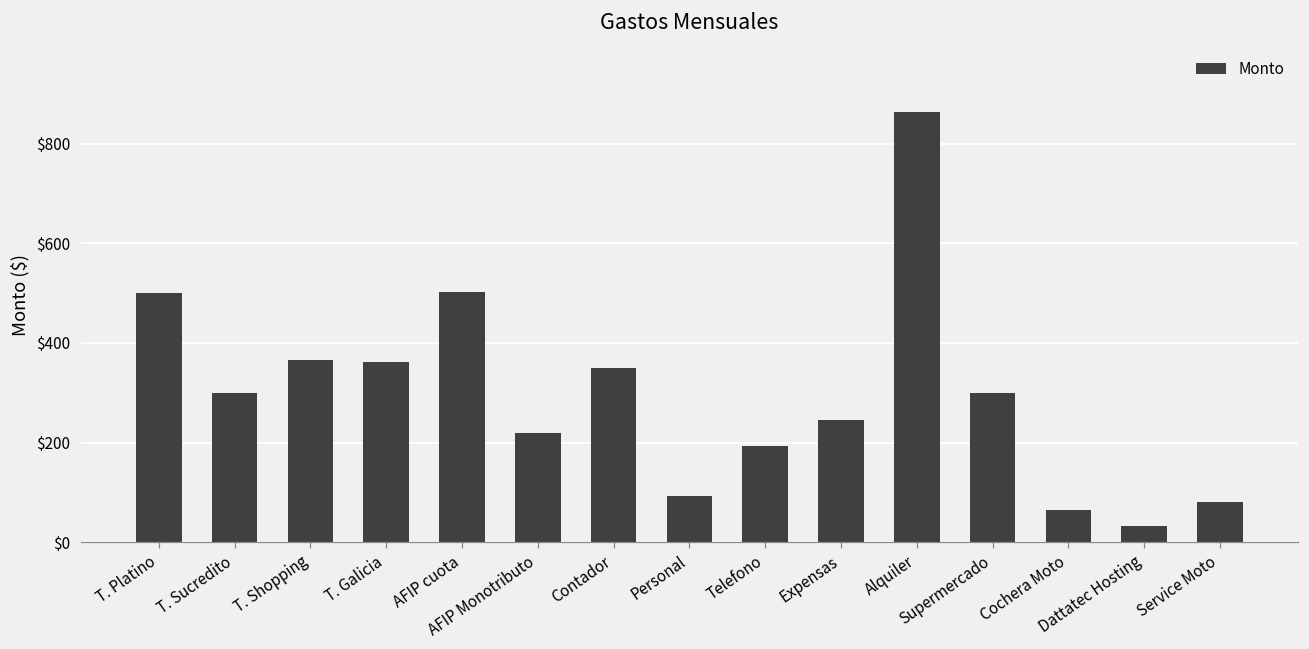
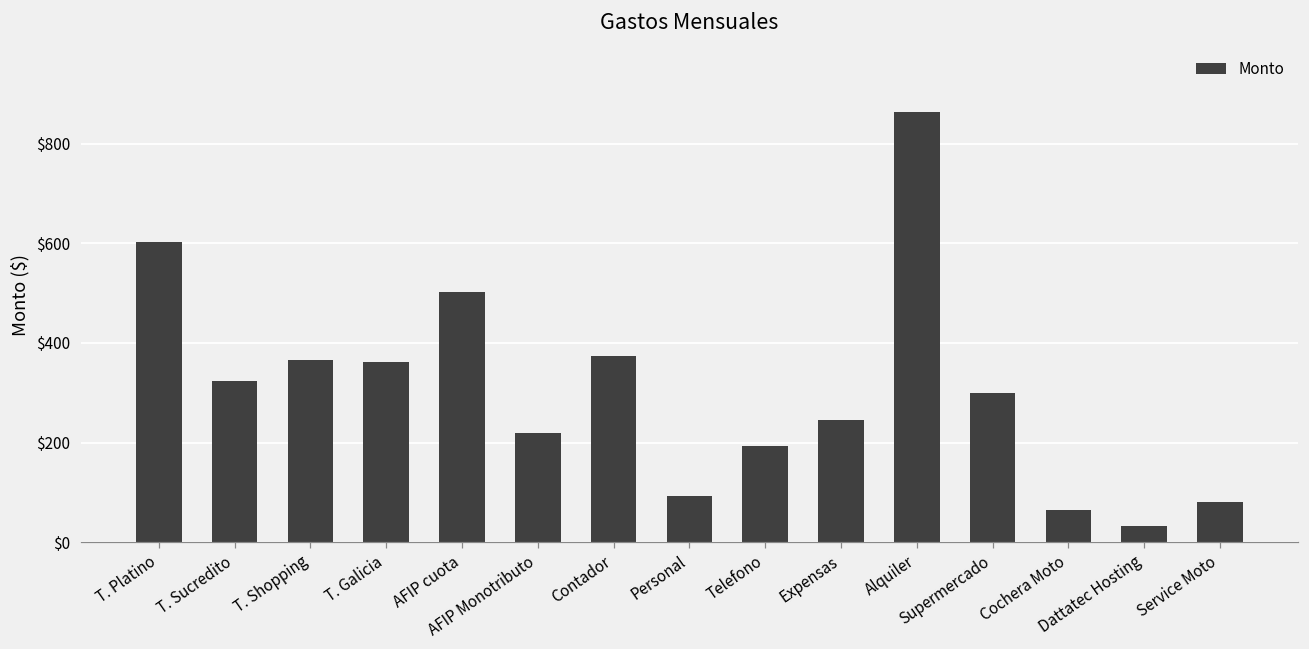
T. Platino: $500 -> $600
T. Sucredito: $300 -> $320
Contador: $350 -> $370
